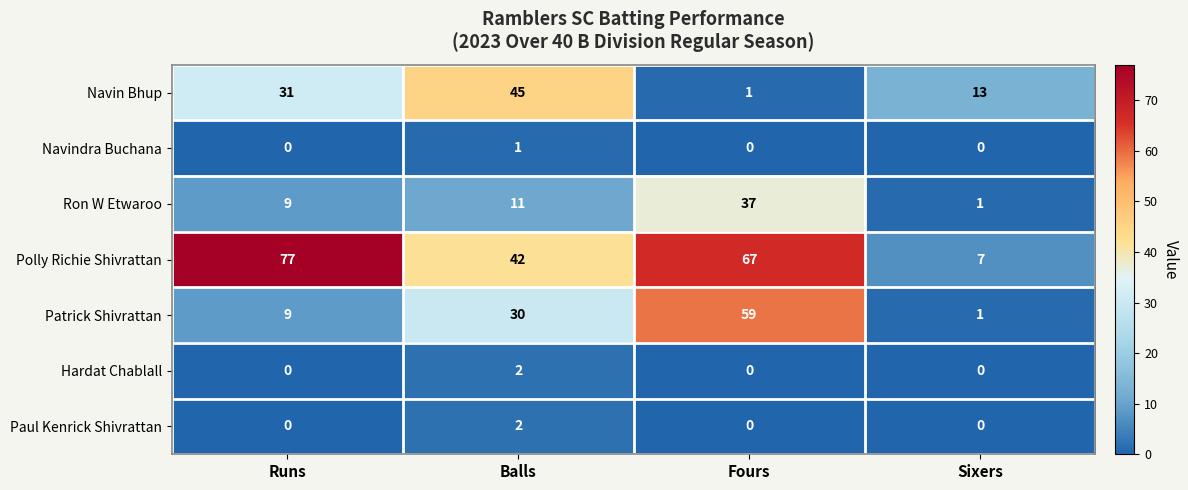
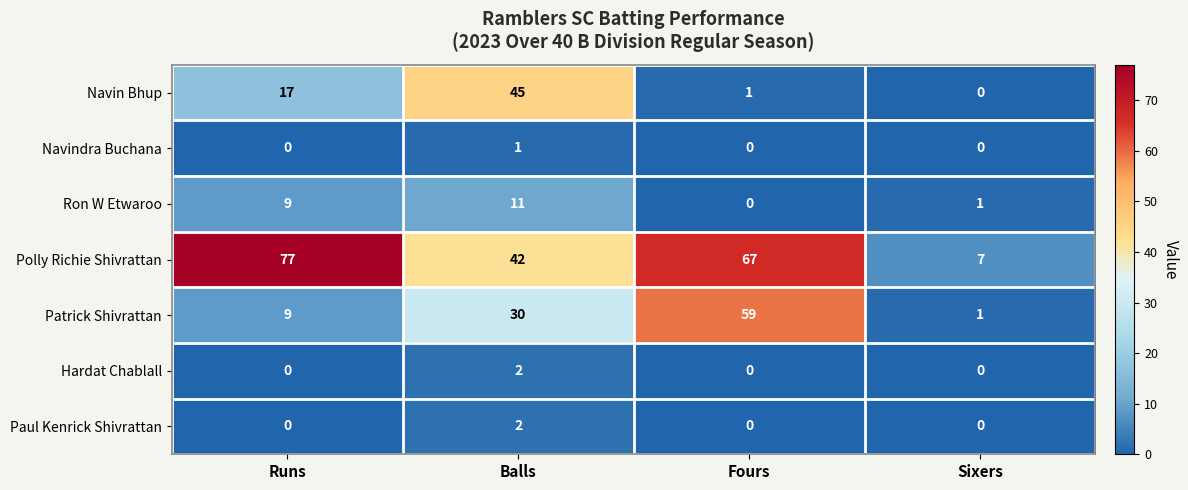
Navin Bhup, Runs: 31 -> 17
Navin Bhup, Sixers: 13 -> 0
Ron W Etwaroo, Fours: 37 -> 0
